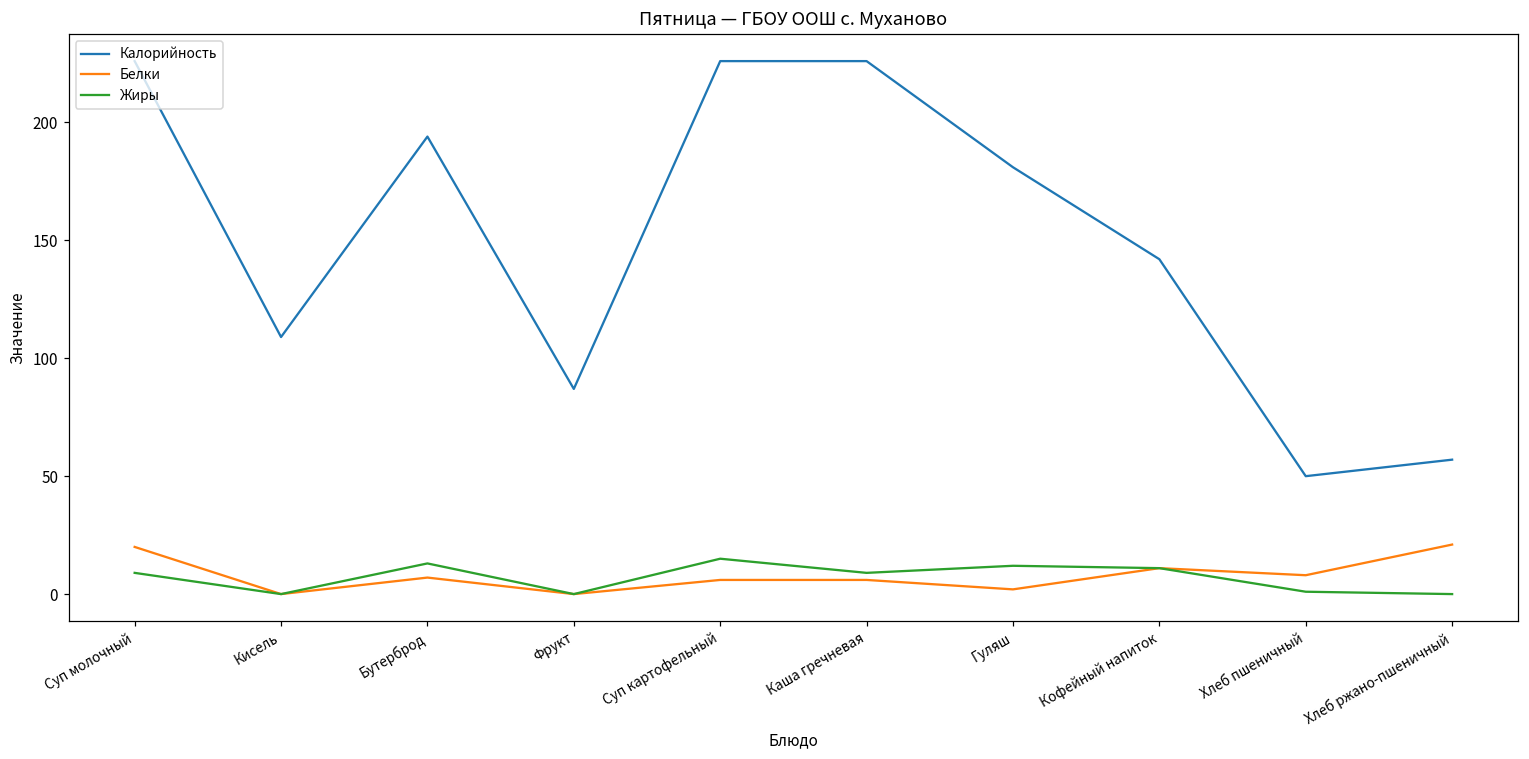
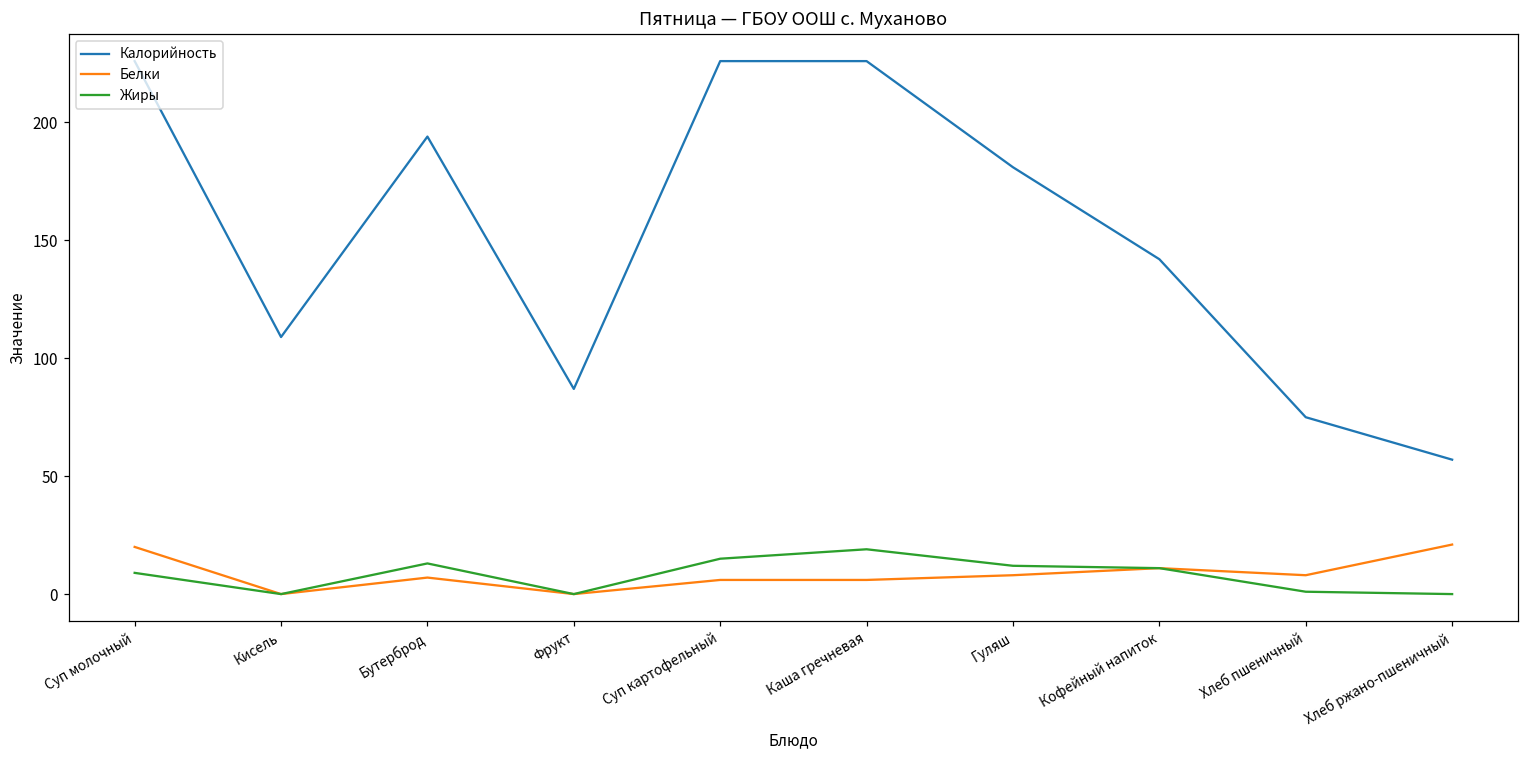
Жиры, Каша гречневая: 9 -> 19
Белки, Гуляш: 2 -> 8
Калорийность, Хлеб пшеничный: 50 -> 75
